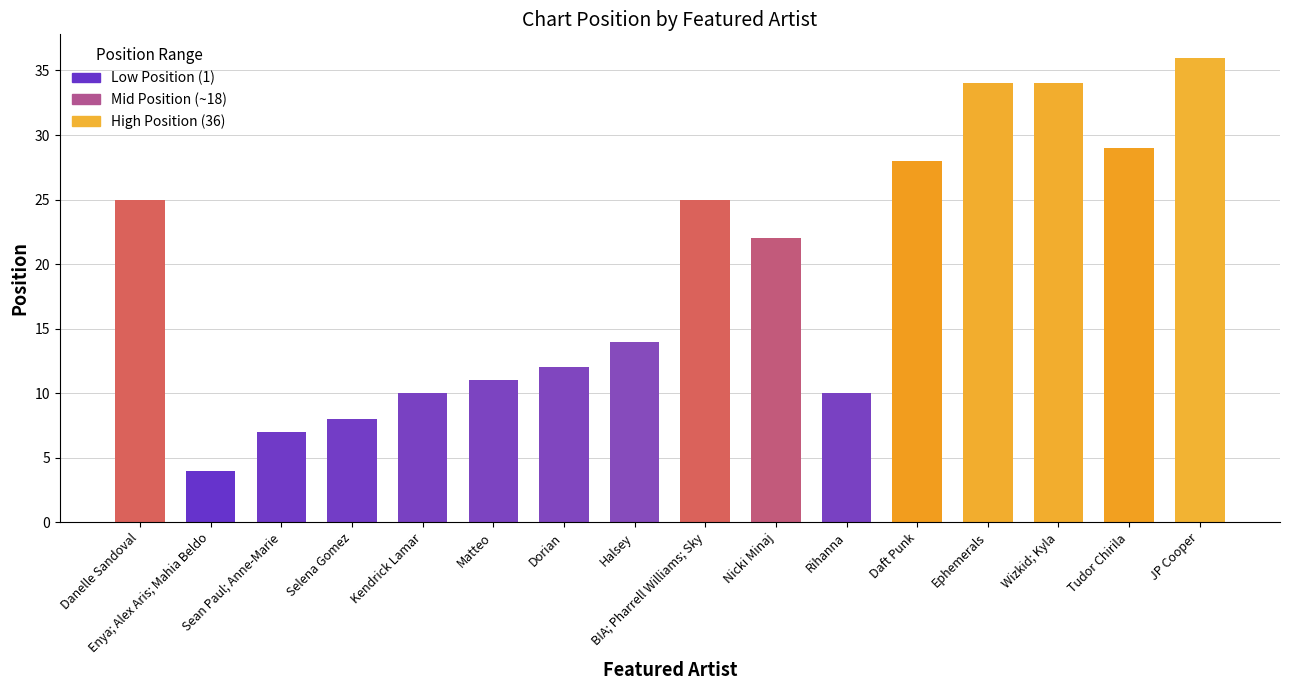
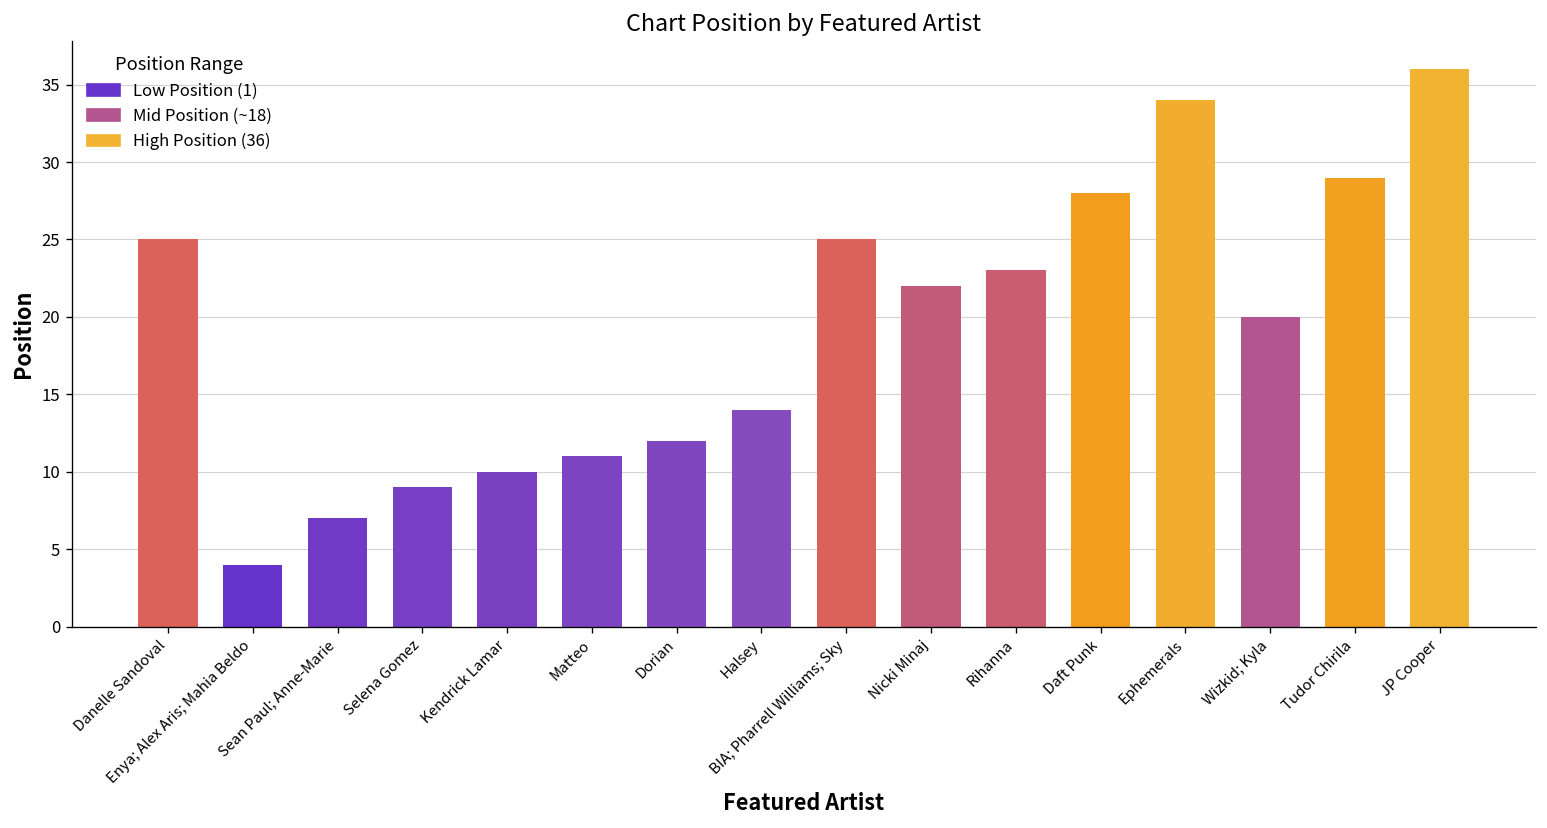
Selena Gomez: 8 -> 9
Rihanna: 10 -> 23
Wizkid; Kyla: 34 -> 20
